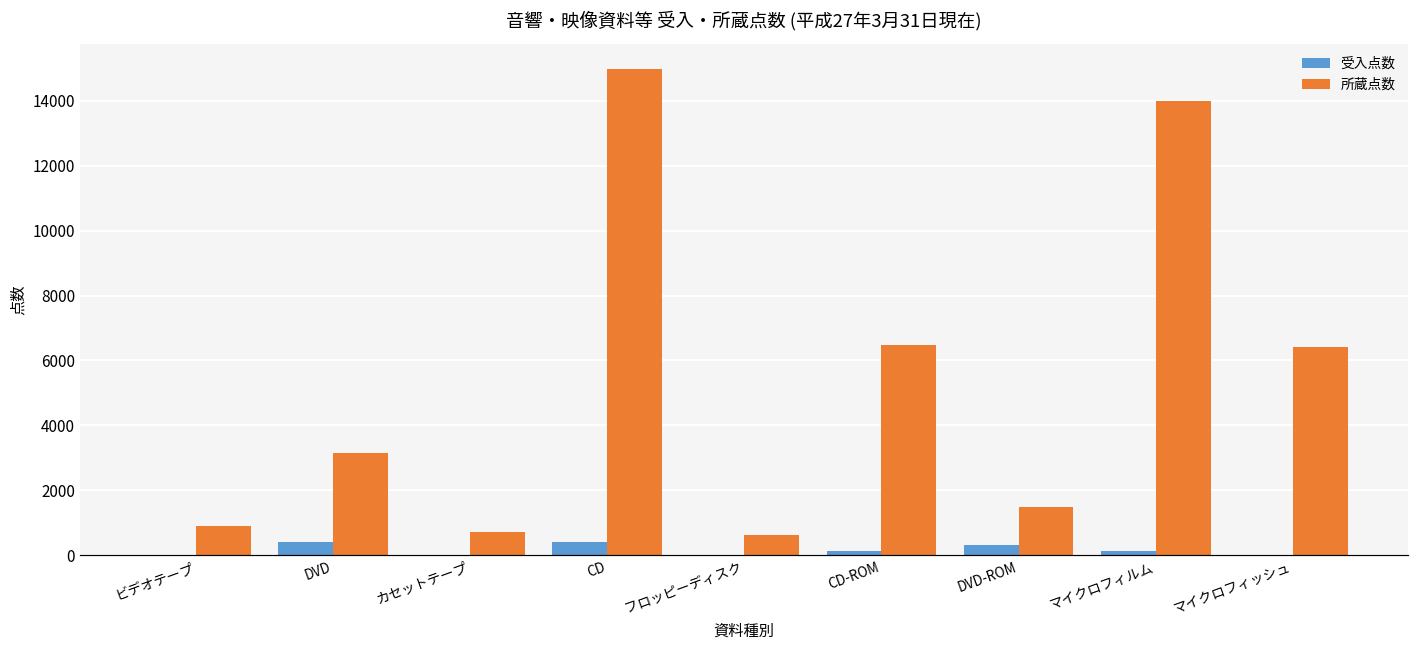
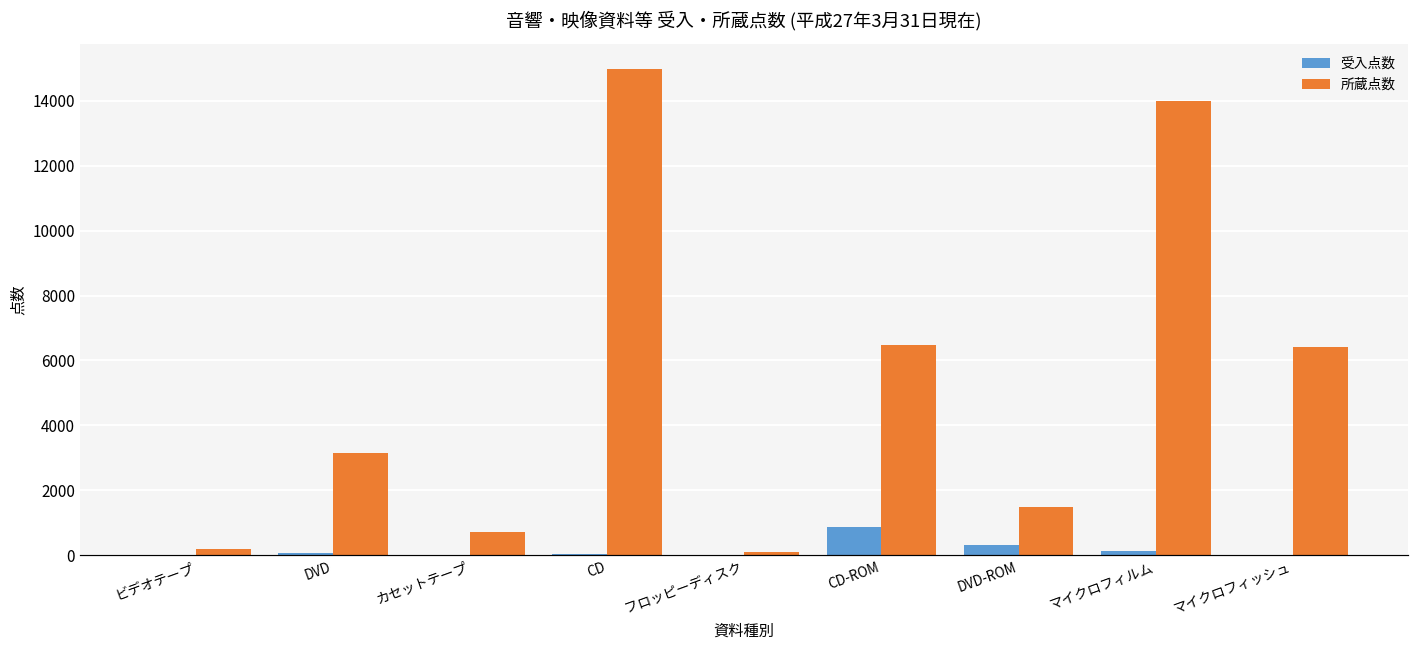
所蔵点数, ビデオテープ: 900 -> 200
受入点数, DVD: 400 -> 100
受入点数, CD: 400 -> 0
所蔵点数, フロッピーディスク: 600 -> 100
受入点数, CD-ROM: 200 -> 900
